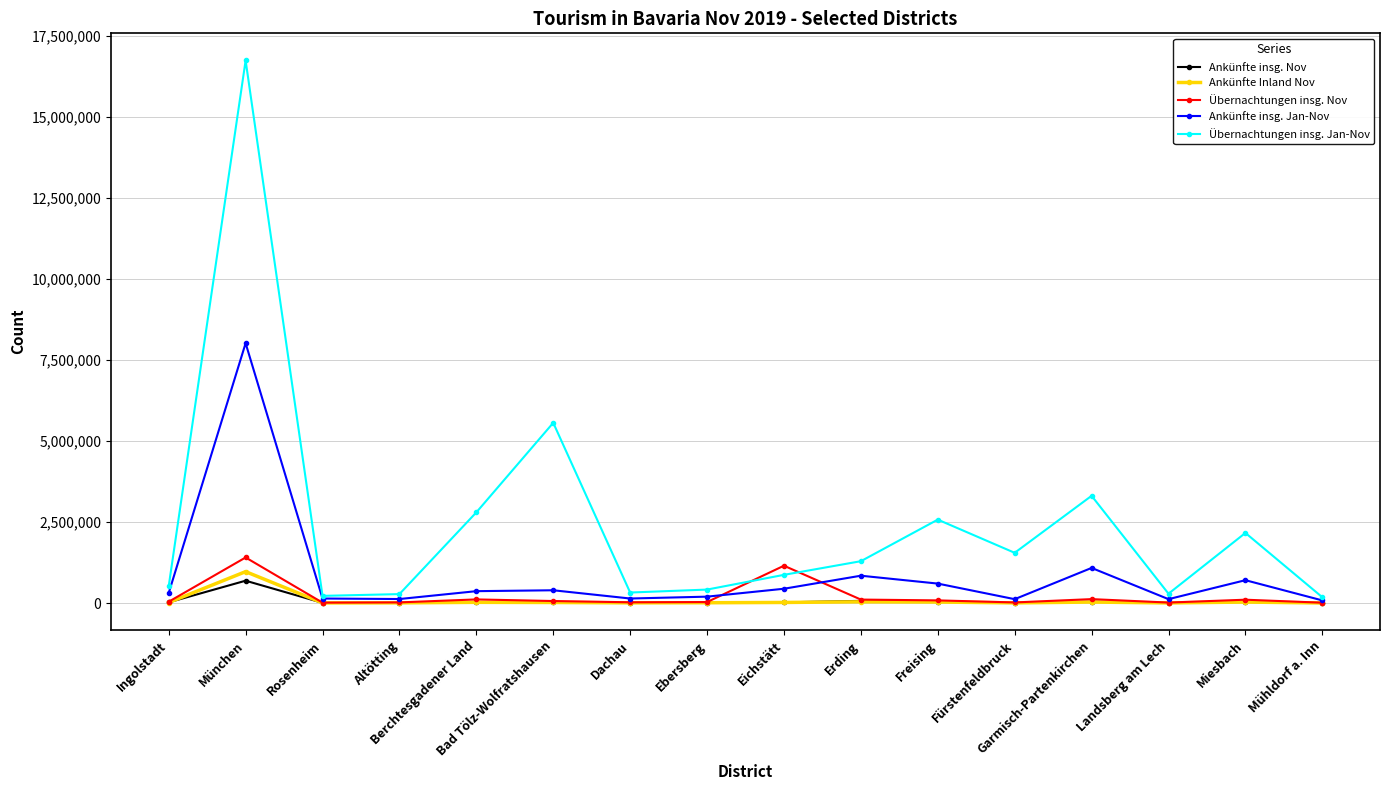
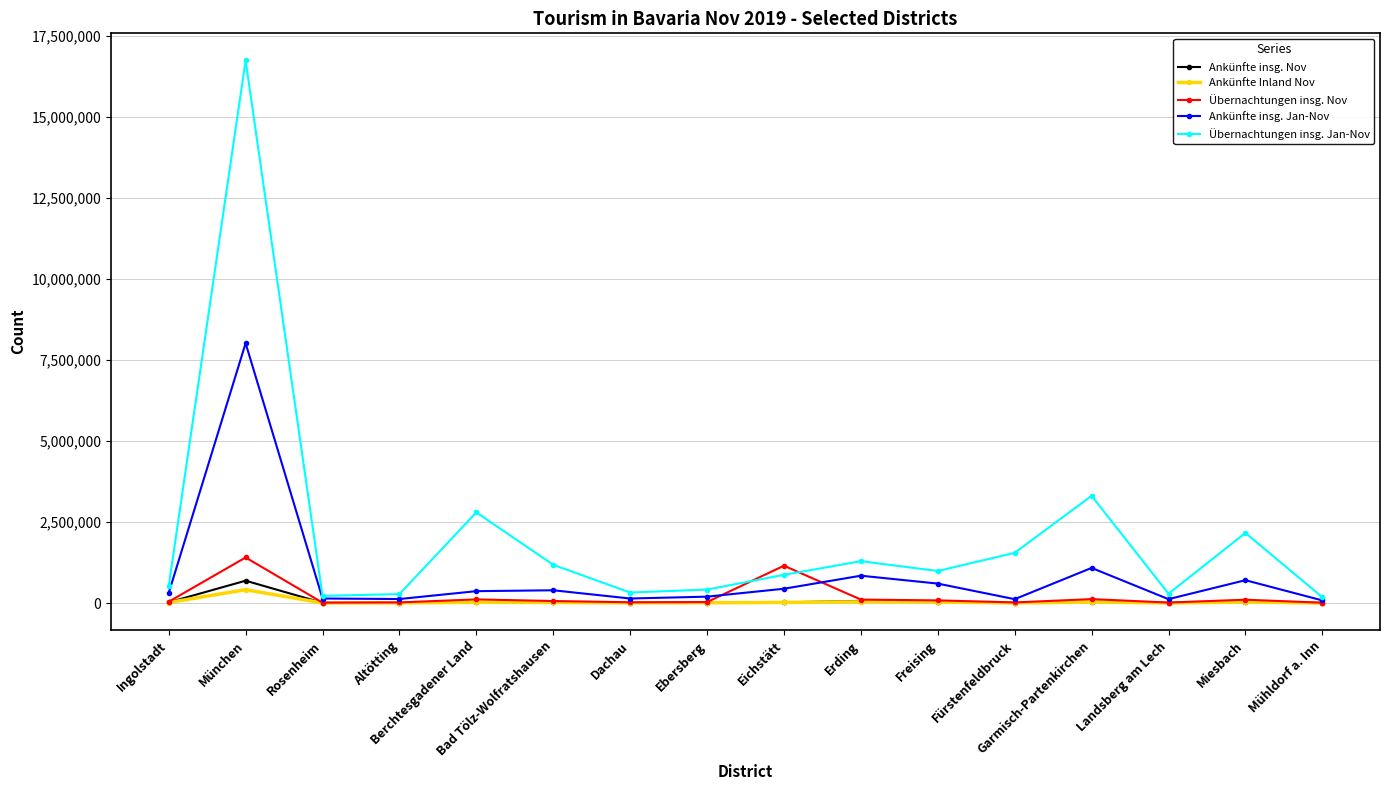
Ankünfte Inland Nov, München: 1,000,000 -> 400,000
Übernachtungen insg. Jan-Nov, Bad Tölz-Wolfratshausen: 5,600,000 -> 1,200,000
Übernachtungen insg. Jan-Nov, Freising: 2,600,000 -> 1,000,000
